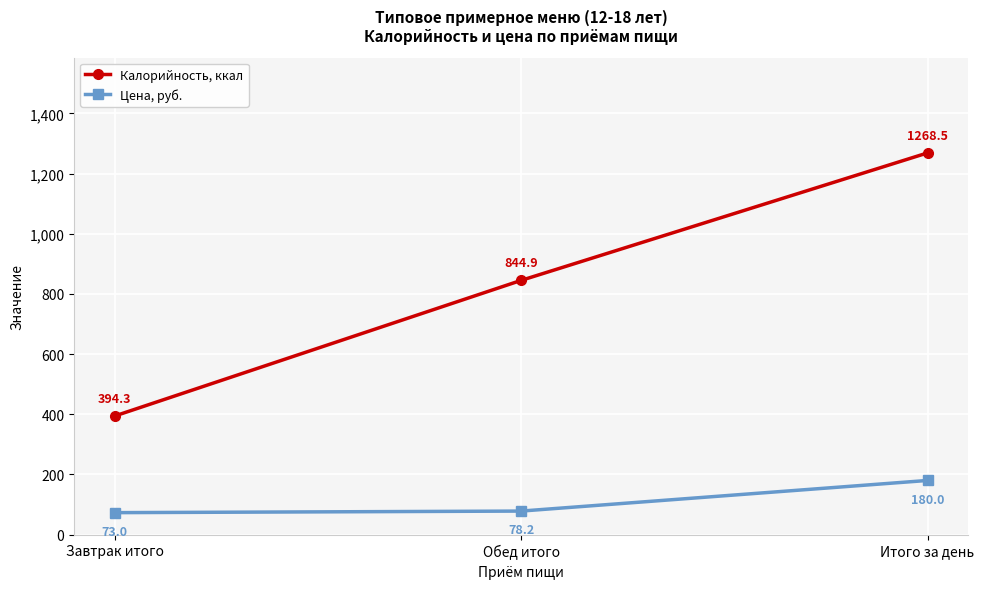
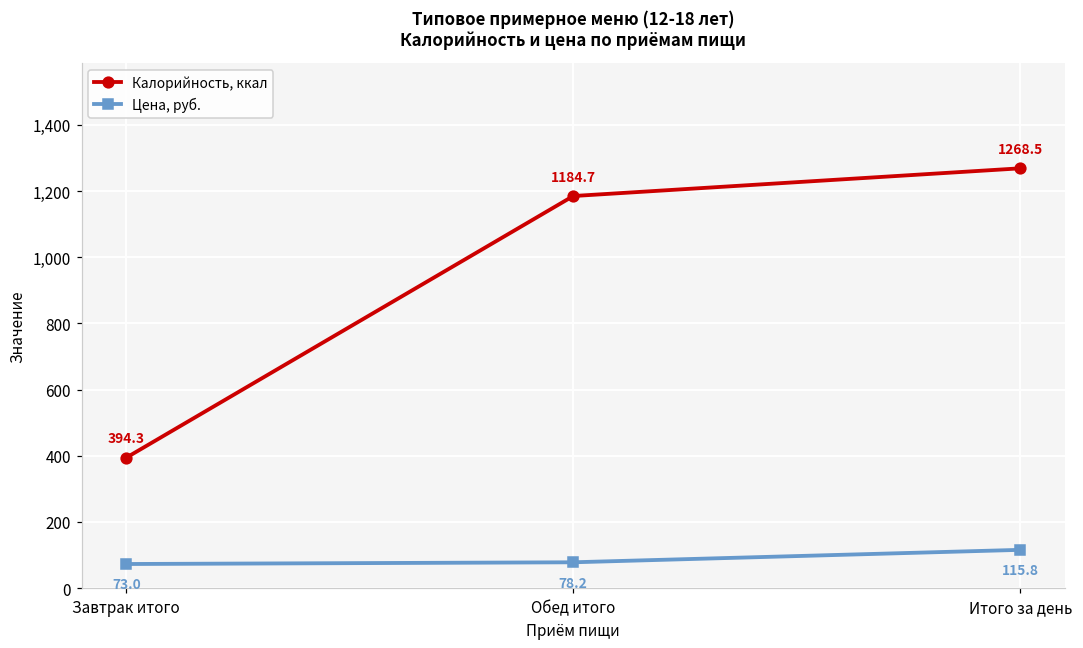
Калорийность, ккал, Обед итого: 844.9 -> 1184.7
Цена, руб., Итого за день: 180.0 -> 115.8
